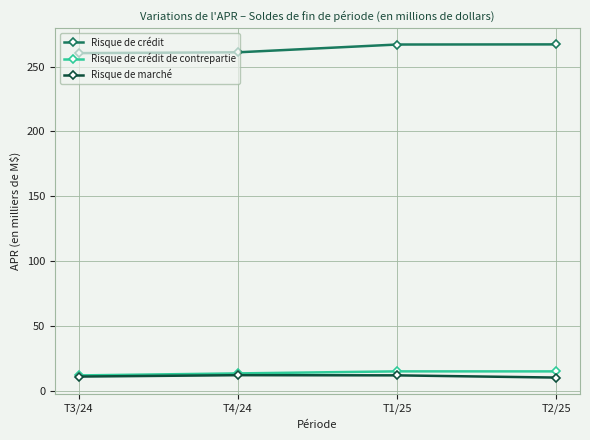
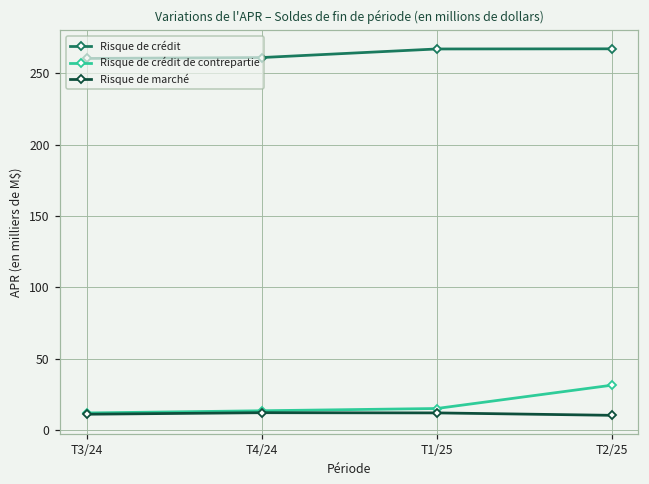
Risque de crédit de contrepartie, T2/25: 15 -> 31
